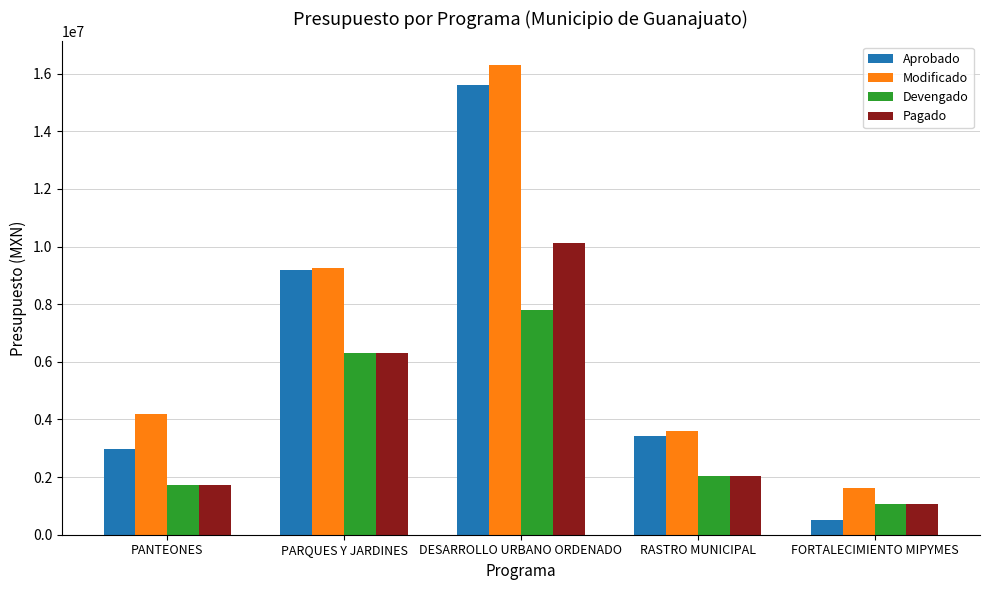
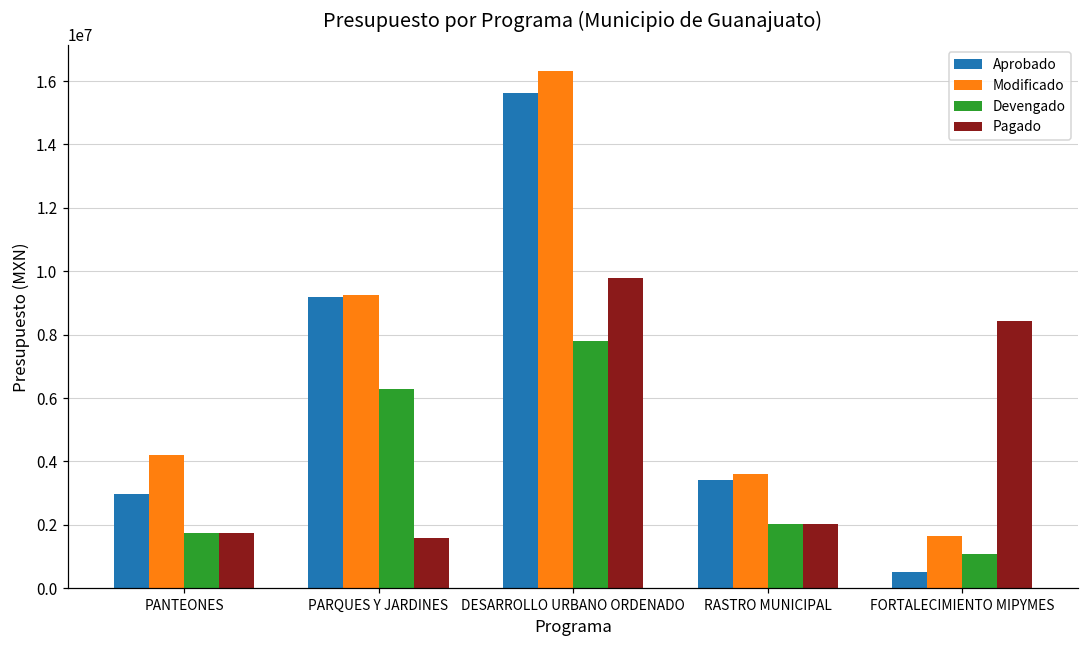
Pagado, PARQUES Y JARDINES: 6300000 -> 1600000
Pagado, DESARROLLO URBANO ORDENADO: 10100000 -> 9800000
Pagado, FORTALECIMIENTO MIPYMES: 1100000 -> 8400000
